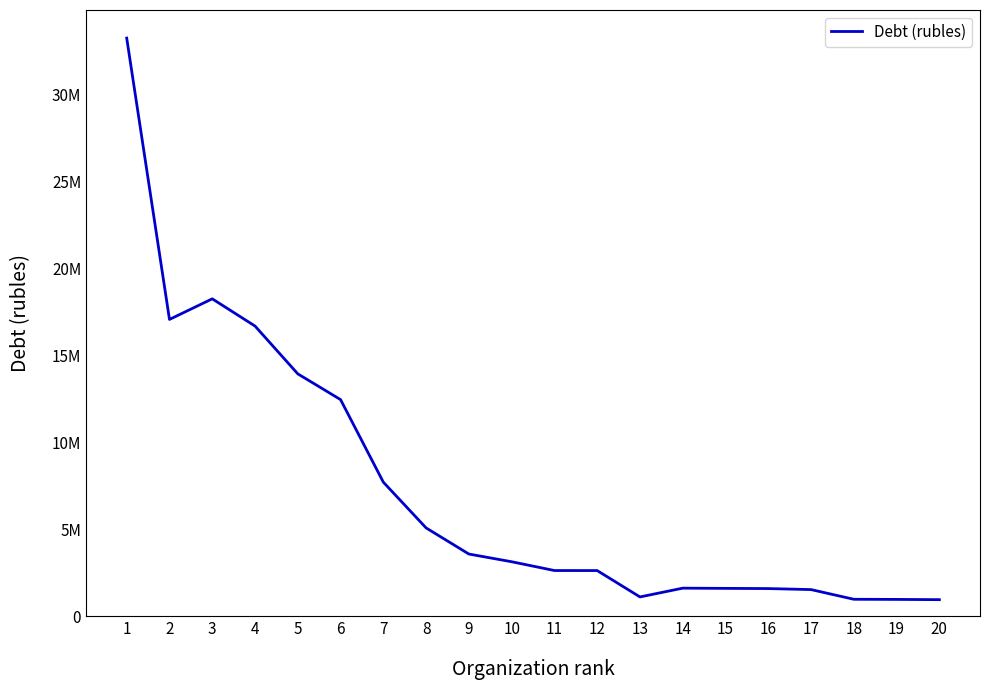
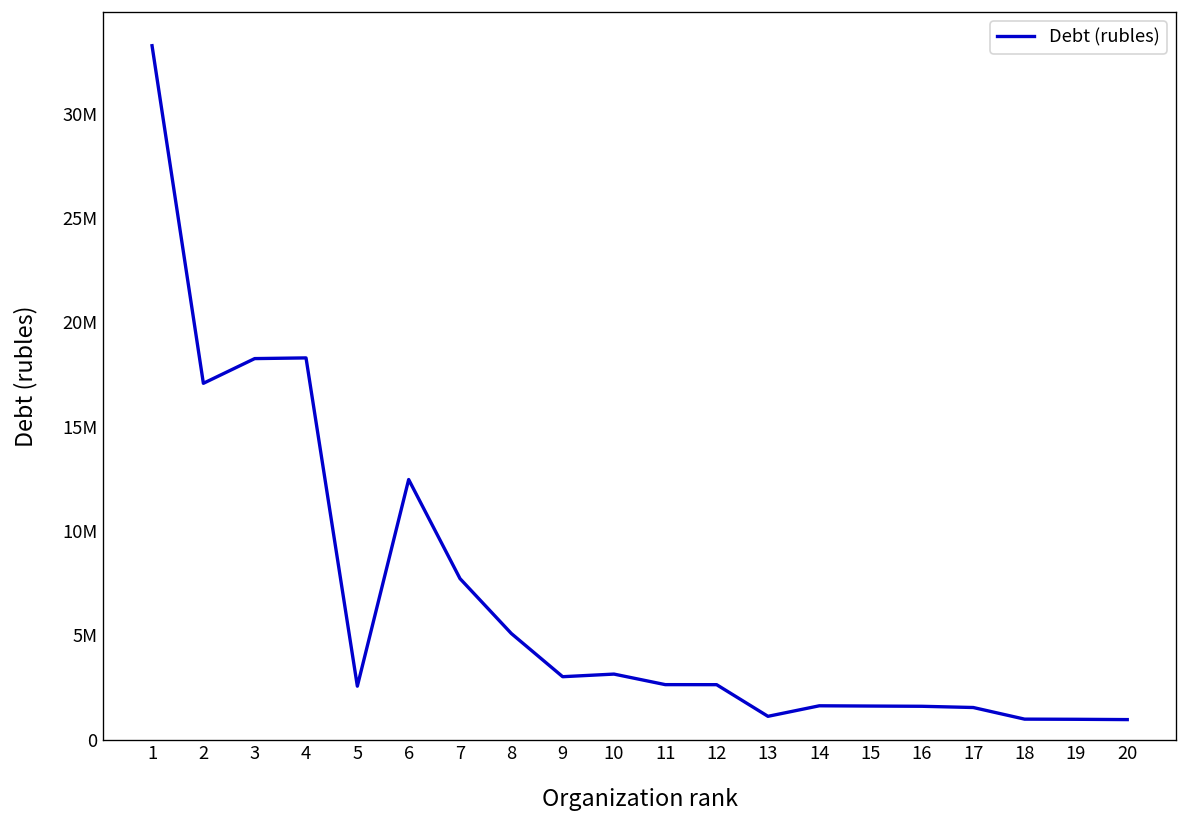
4: 16700000 -> 18300000
5: 13900000 -> 2600000
9: 3600000 -> 3000000
